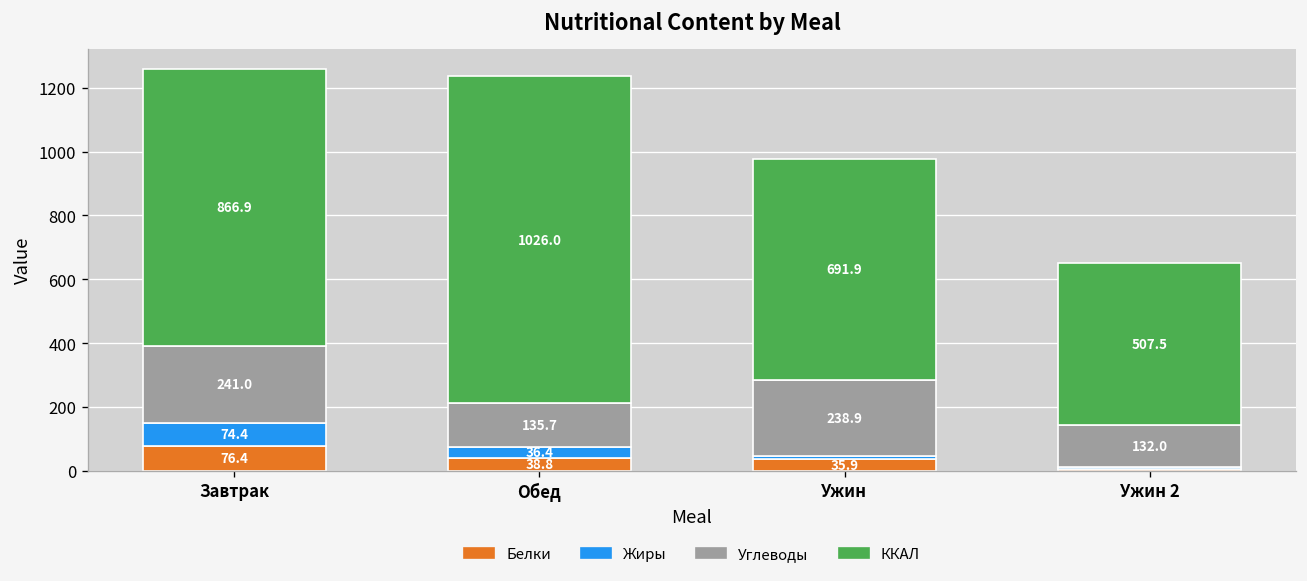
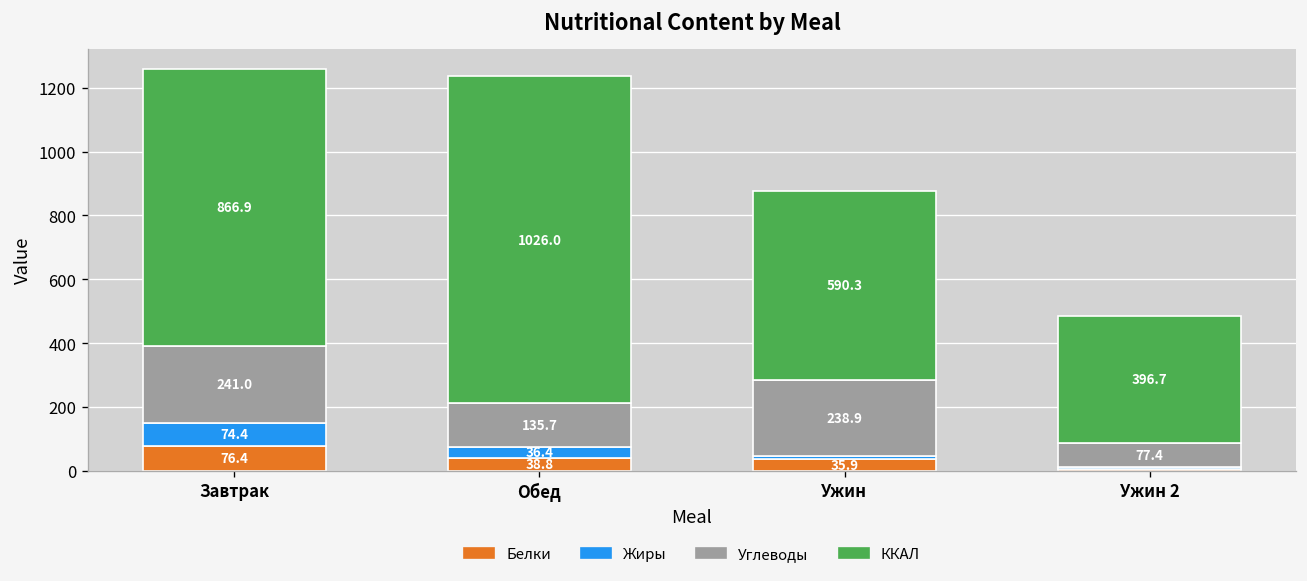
ККАЛ, Ужин: 691.9 -> 590.3
Углеводы, Ужин 2: 132.0 -> 77.4
ККАЛ, Ужин 2: 507.5 -> 396.7
